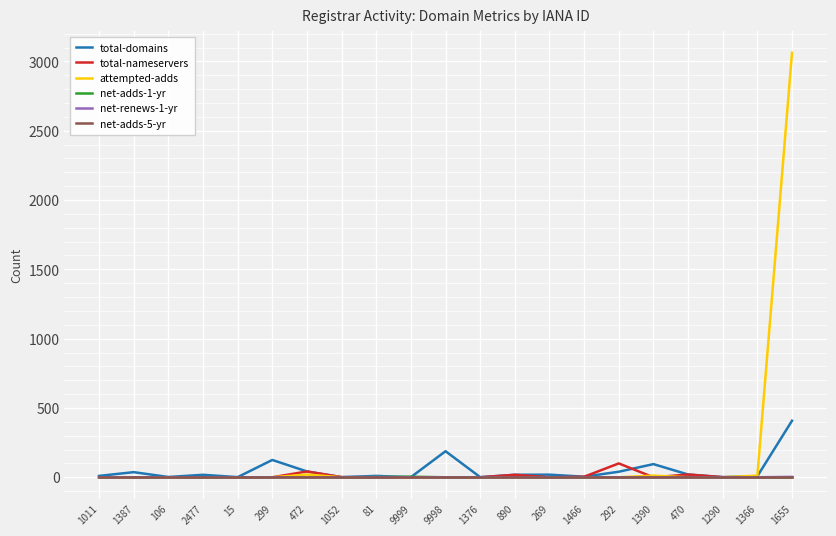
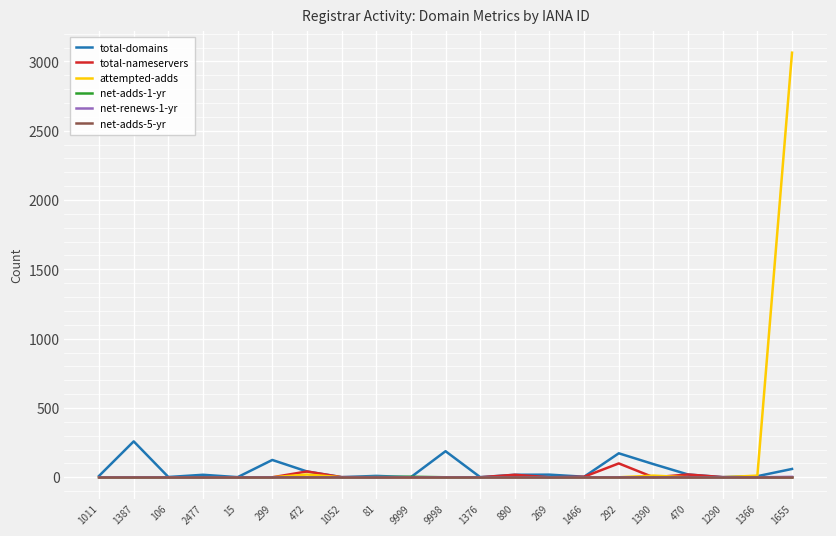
total-domains, 1387: 40 -> 260
total-domains, 292: 40 -> 170
total-domains, 1655: 410 -> 60
